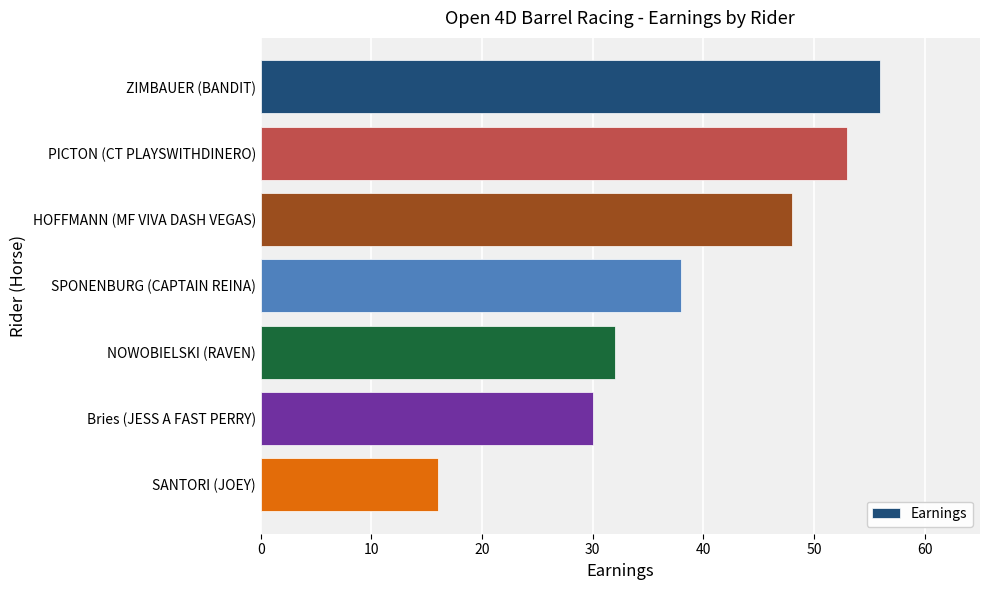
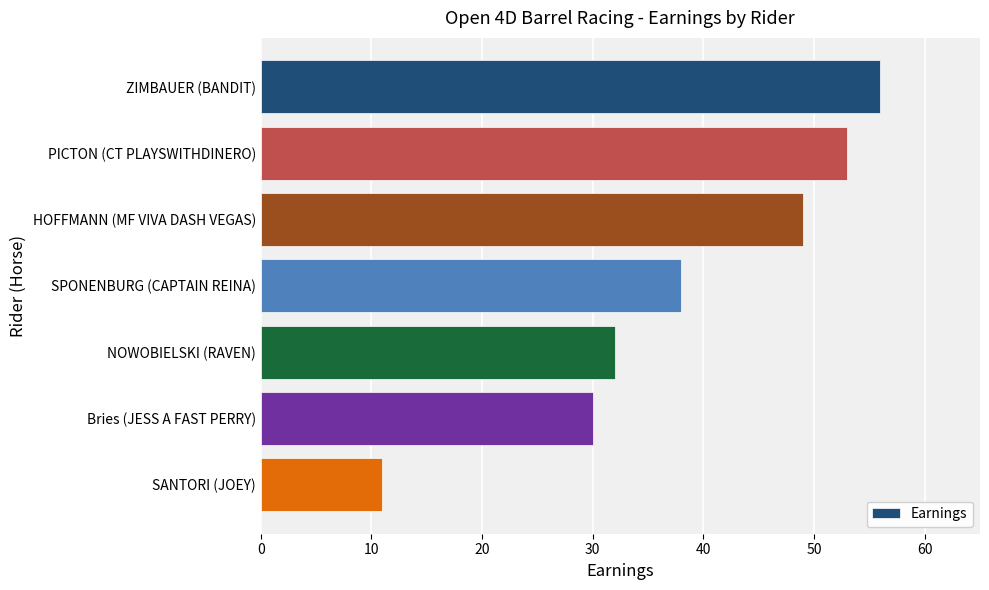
HOFFMANN (MF VIVA DASH VEGAS): 48 -> 49
SANTORI (JOEY): 16 -> 11
